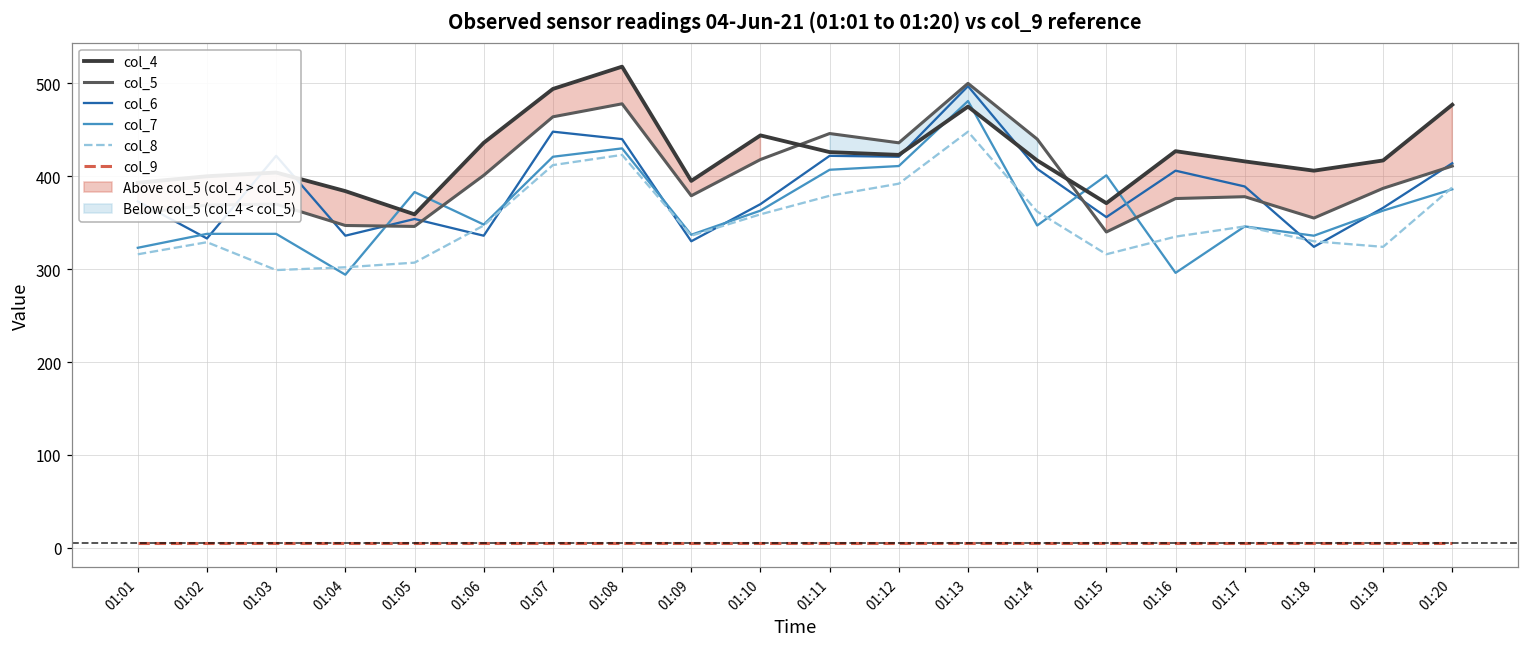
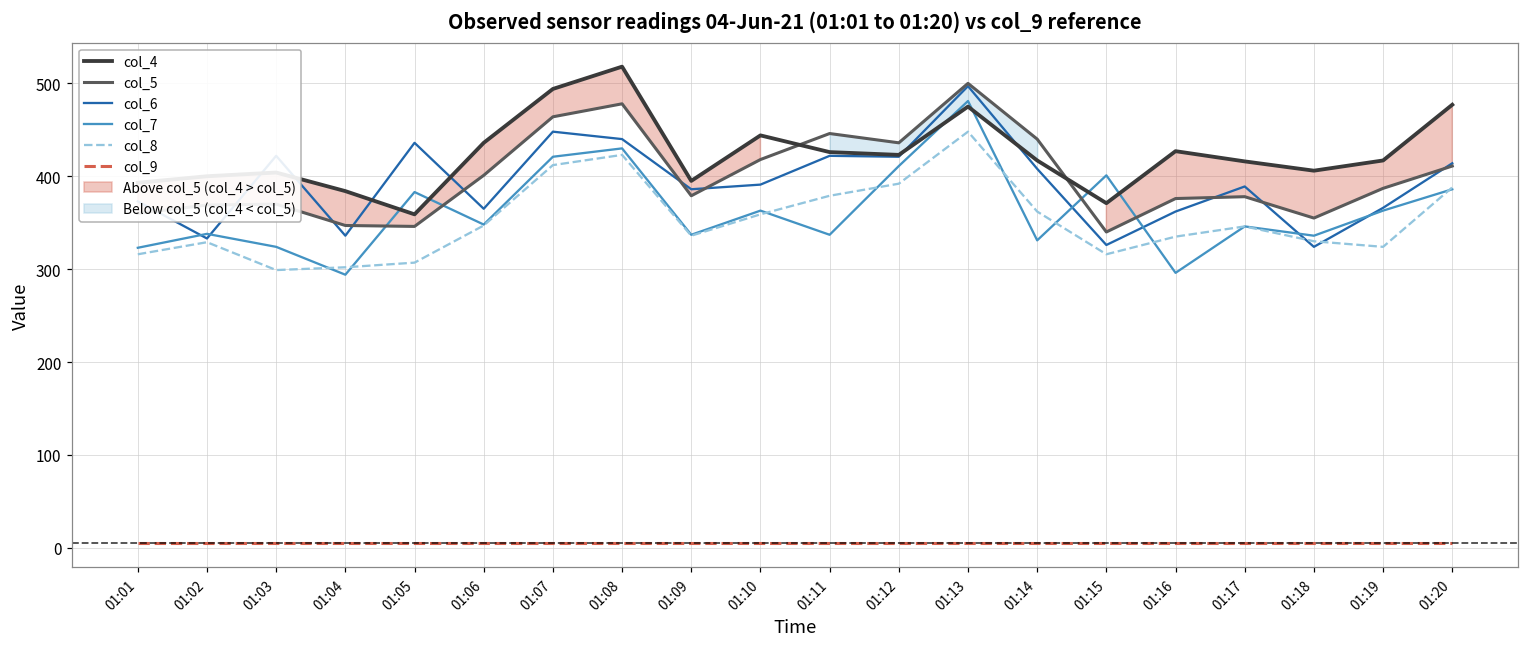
col_7, 01:03: 340 -> 320
col_6, 01:05: 350 -> 440
col_6, 01:06: 340 -> 370
col_6, 01:09: 330 -> 390
col_6, 01:10: 370 -> 390
col_7, 01:11: 410 -> 340
col_7, 01:14: 350 -> 330
col_6, 01:15: 360 -> 330
col_6, 01:16: 410 -> 360
